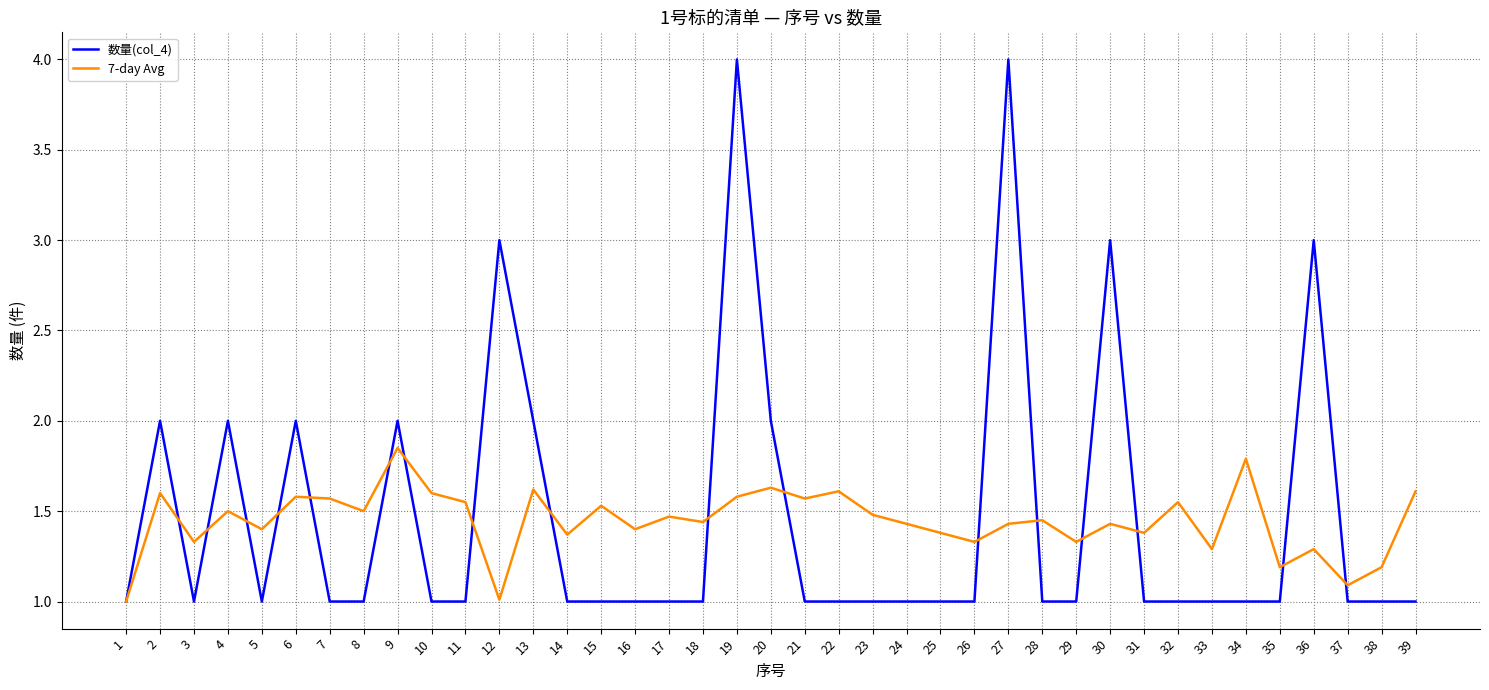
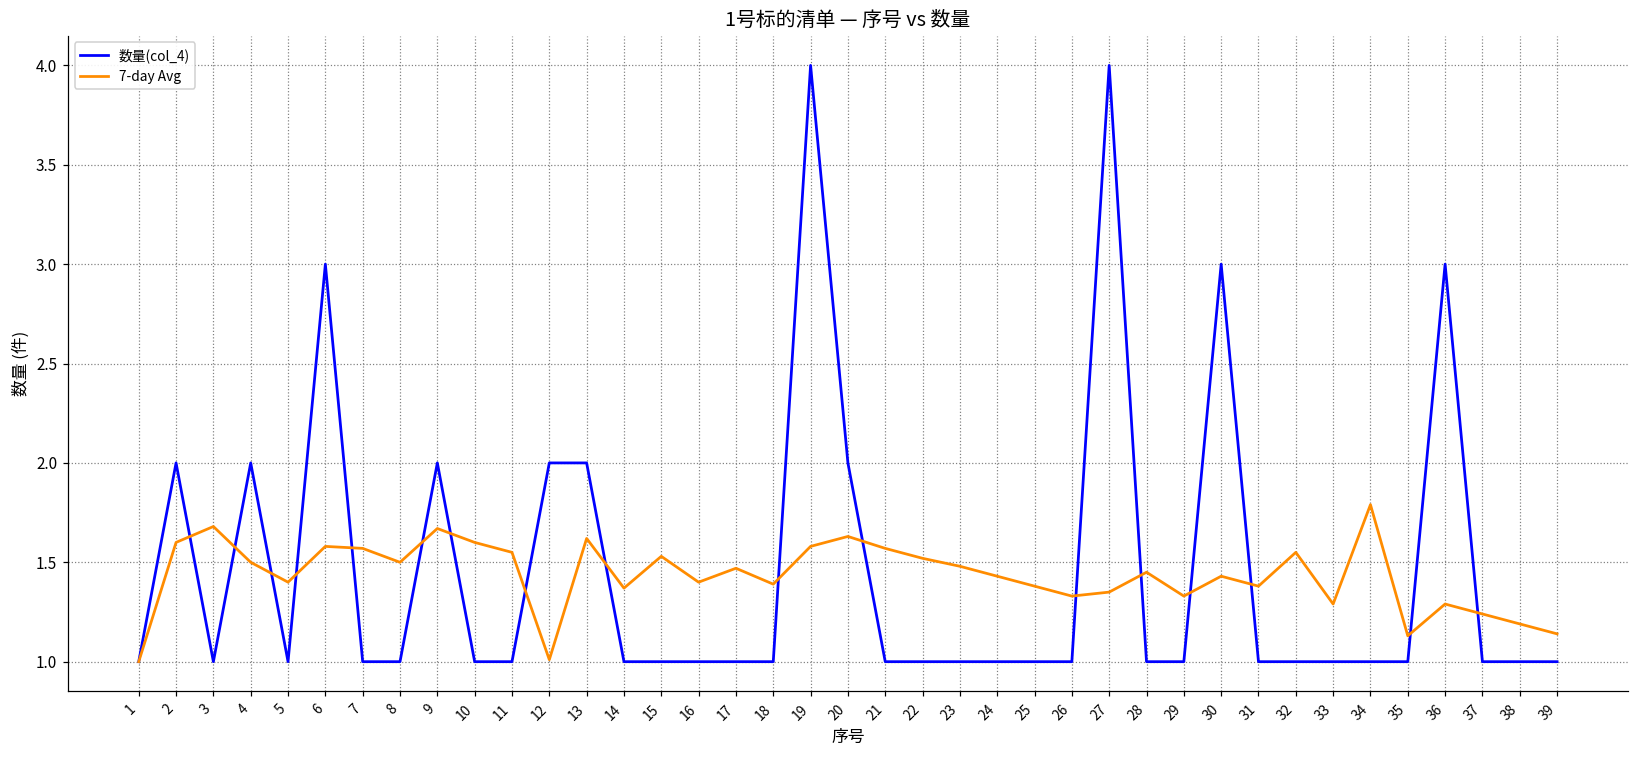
7-day Avg, 3: 1.33 -> 1.68
数量(col_4), 6: 2 -> 3
7-day Avg, 9: 1.85 -> 1.67
数量(col_4), 12: 3 -> 2
7-day Avg, 18: 1.44 -> 1.39
7-day Avg, 22: 1.61 -> 1.52
7-day Avg, 27: 1.43 -> 1.35
7-day Avg, 35: 1.19 -> 1.13
7-day Avg, 37: 1.09 -> 1.24
7-day Avg, 39: 1.61 -> 1.14
